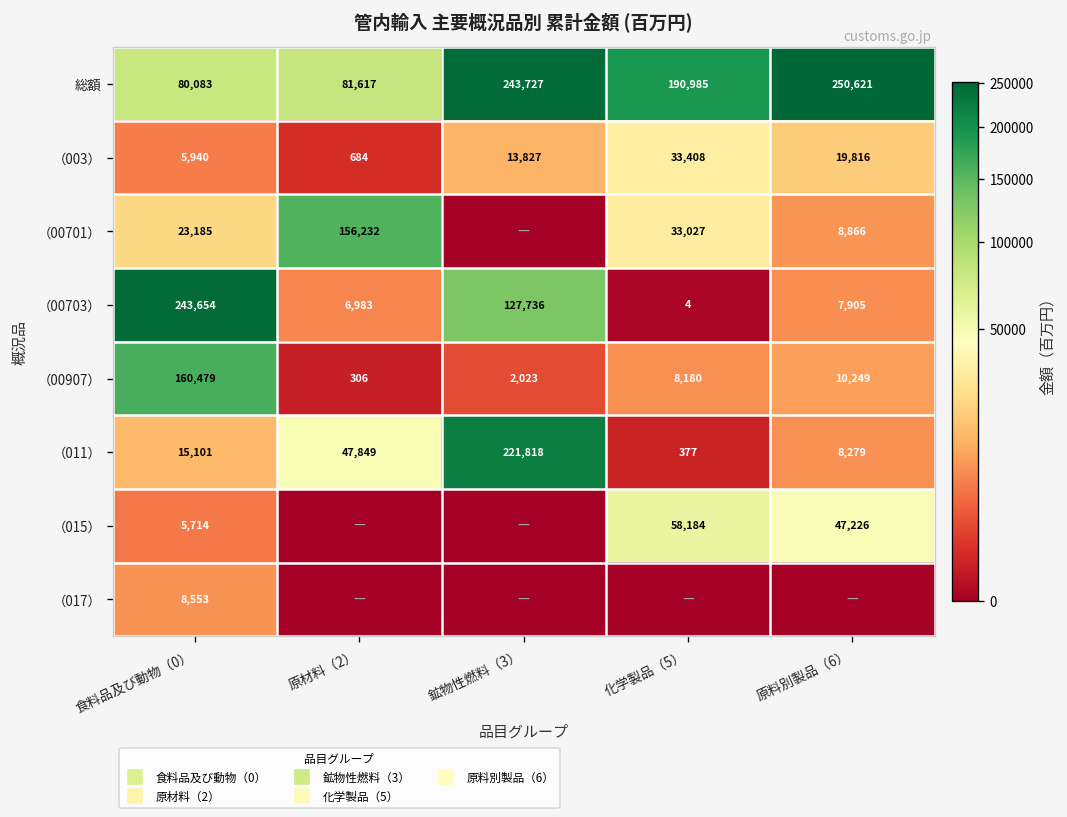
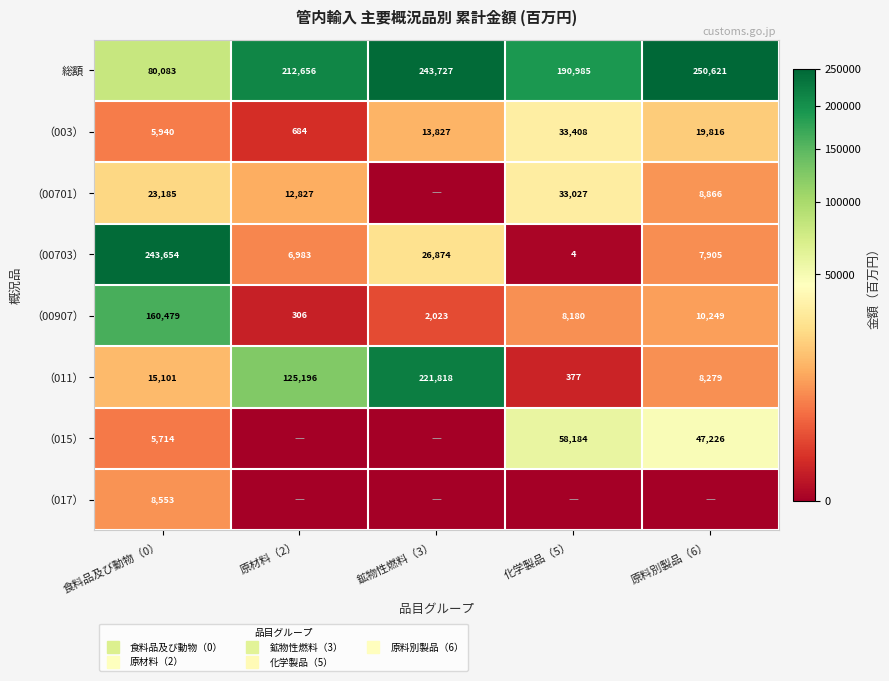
総額, 原材料（2）: 81,617 -> 212,656
（00701）, 原材料（2）: 156,232 -> 12,827
（00703）, 鉱物性燃料（3）: 127,736 -> 26,874
（011）, 原材料（2）: 47,849 -> 125,196
